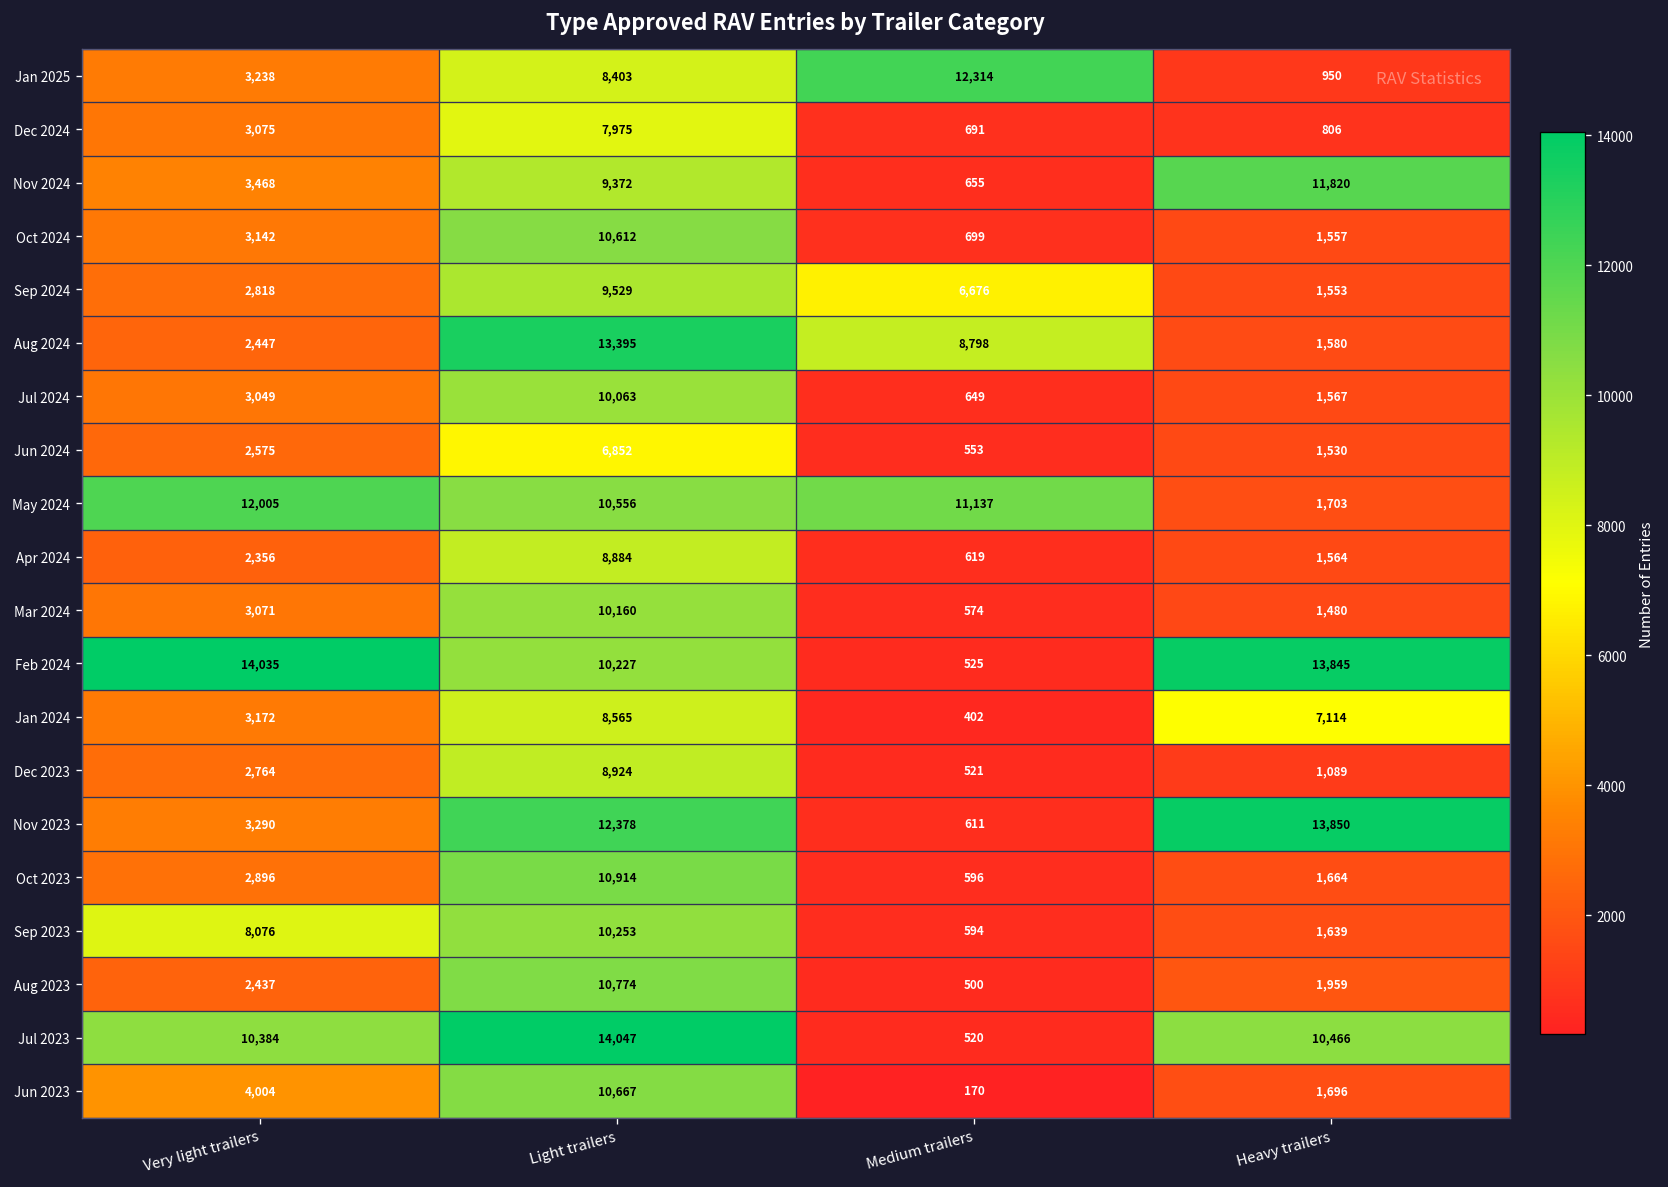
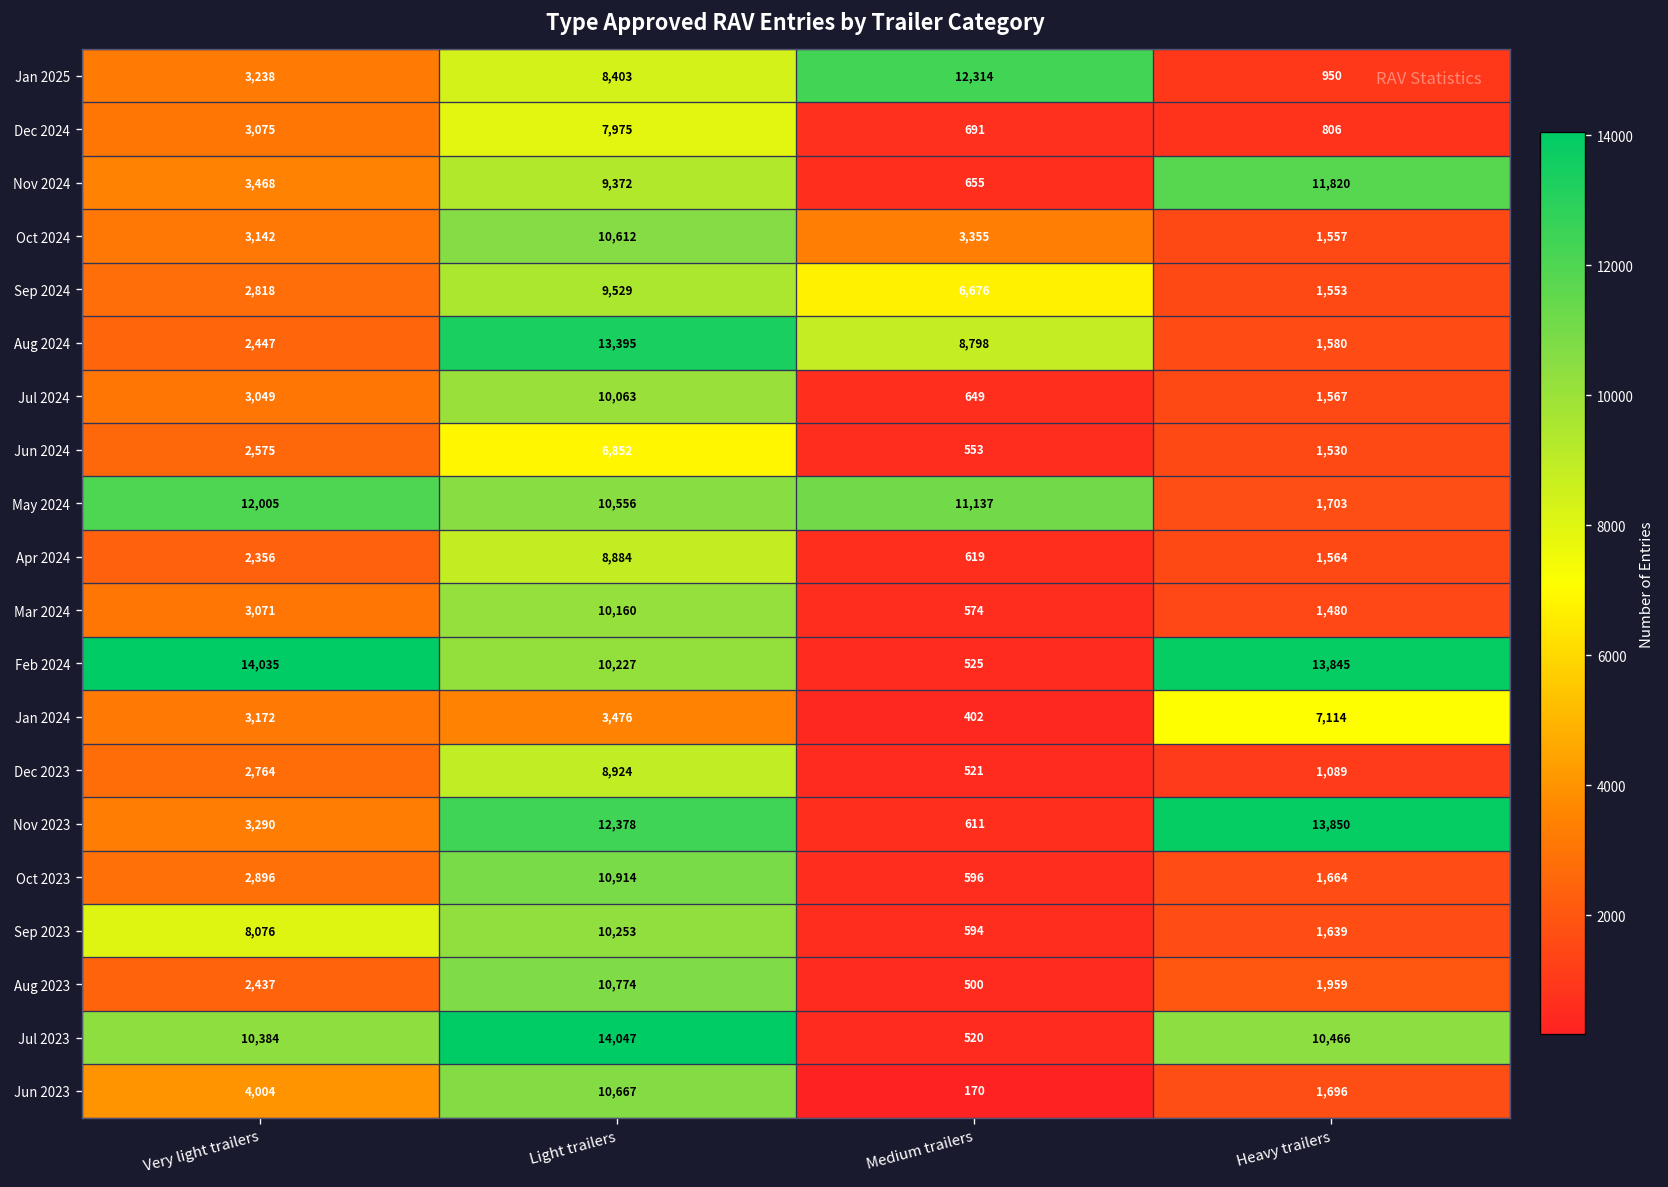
Oct 2024, Medium trailers: 699 -> 3,355
Jan 2024, Light trailers: 8,565 -> 3,476
